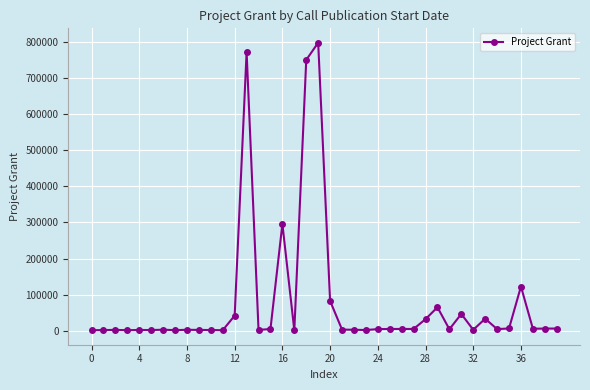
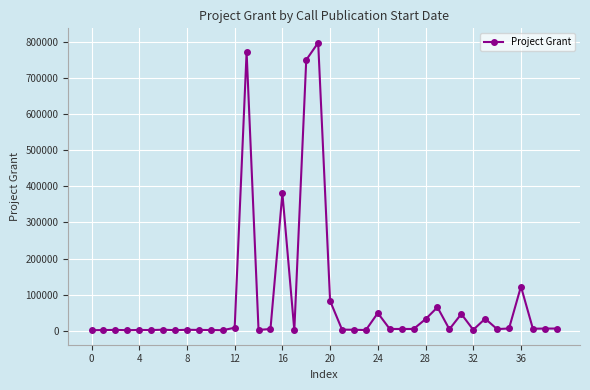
12: 40000 -> 10000
16: 300000 -> 380000
24: 0 -> 50000
